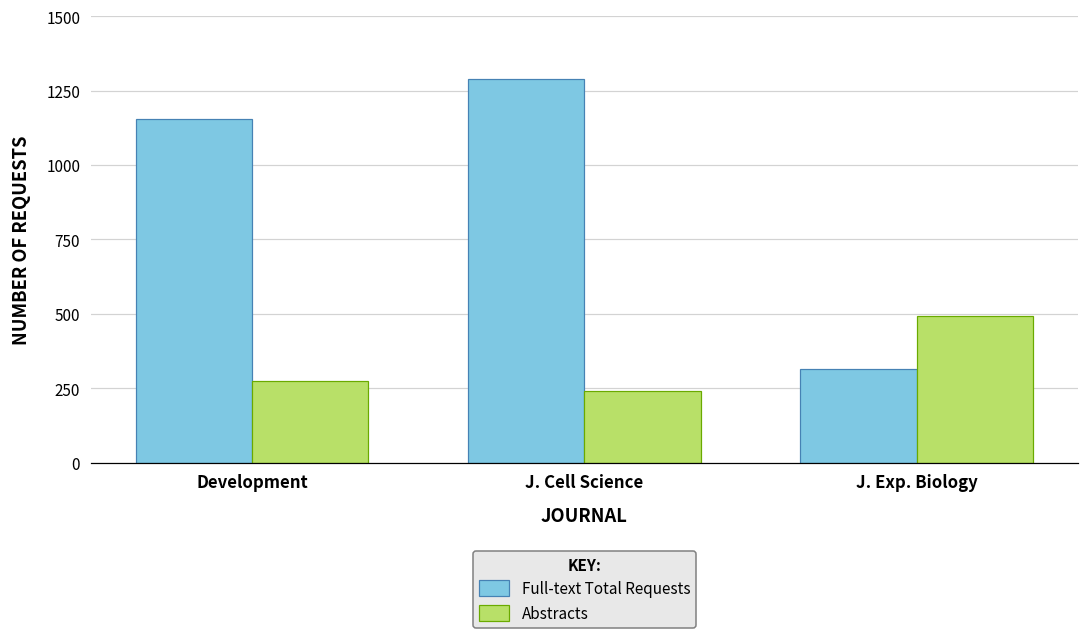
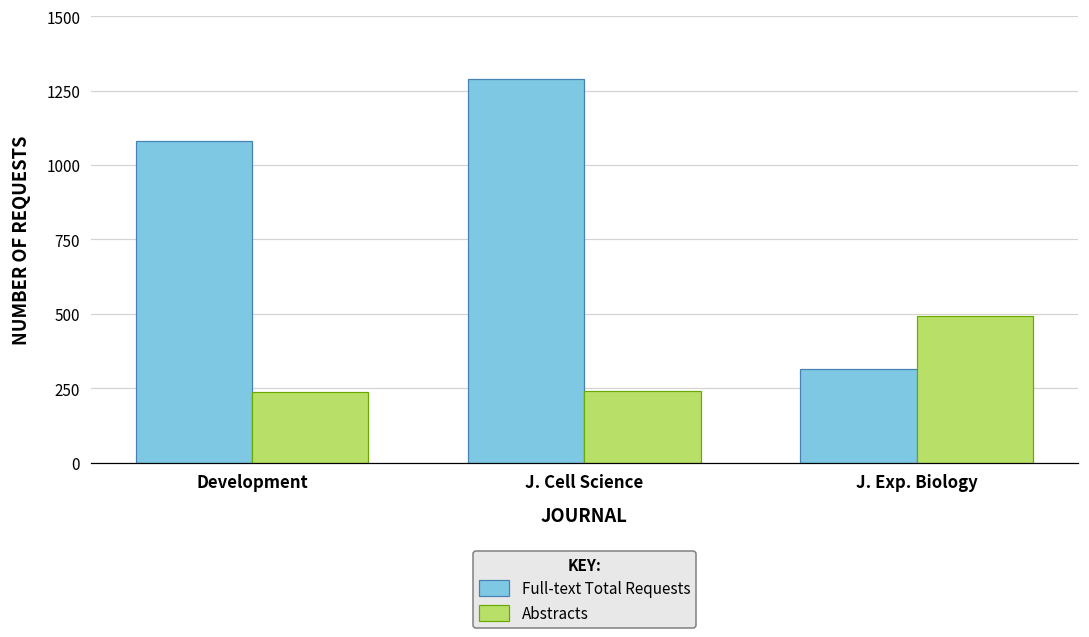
Full-text Total Requests, Development: 1160 -> 1080
Abstracts, Development: 270 -> 240
